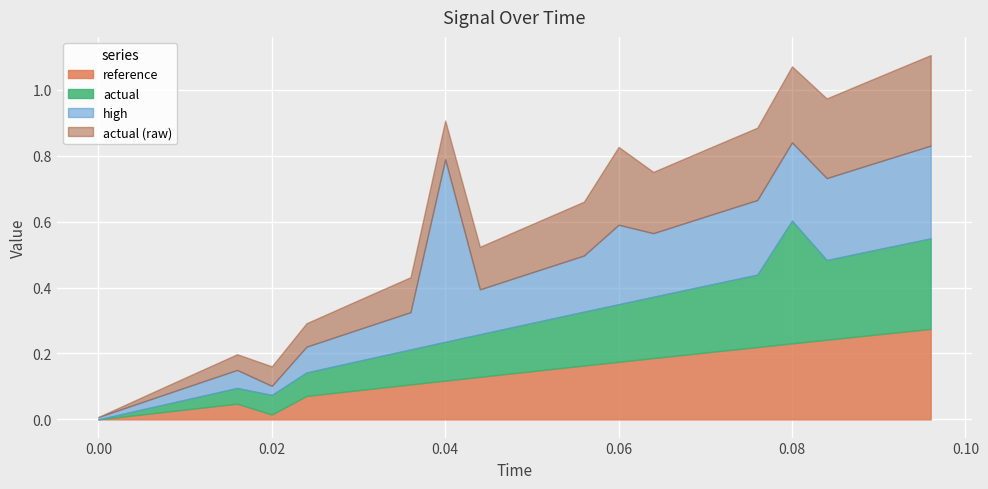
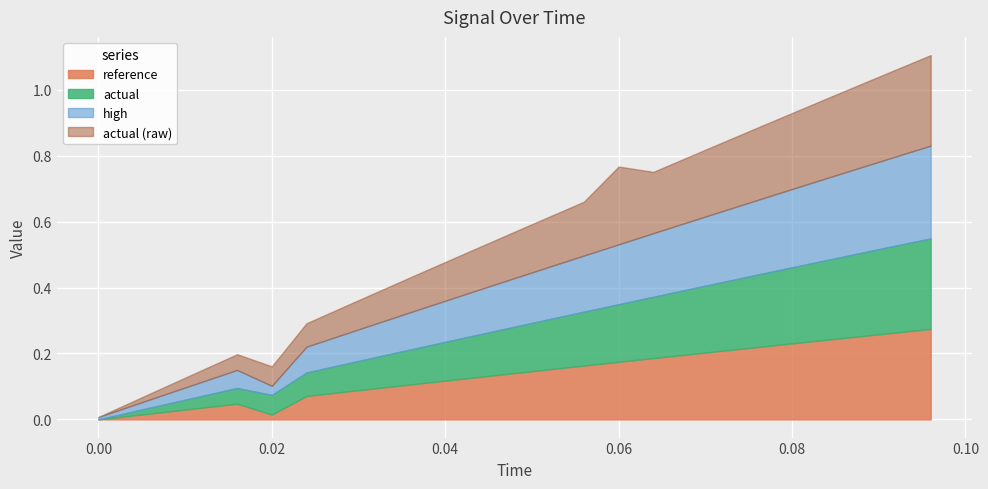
high, 0.04: 0.55 -> 0.12
high, 0.06: 0.24 -> 0.18
actual, 0.08: 0.37 -> 0.23
